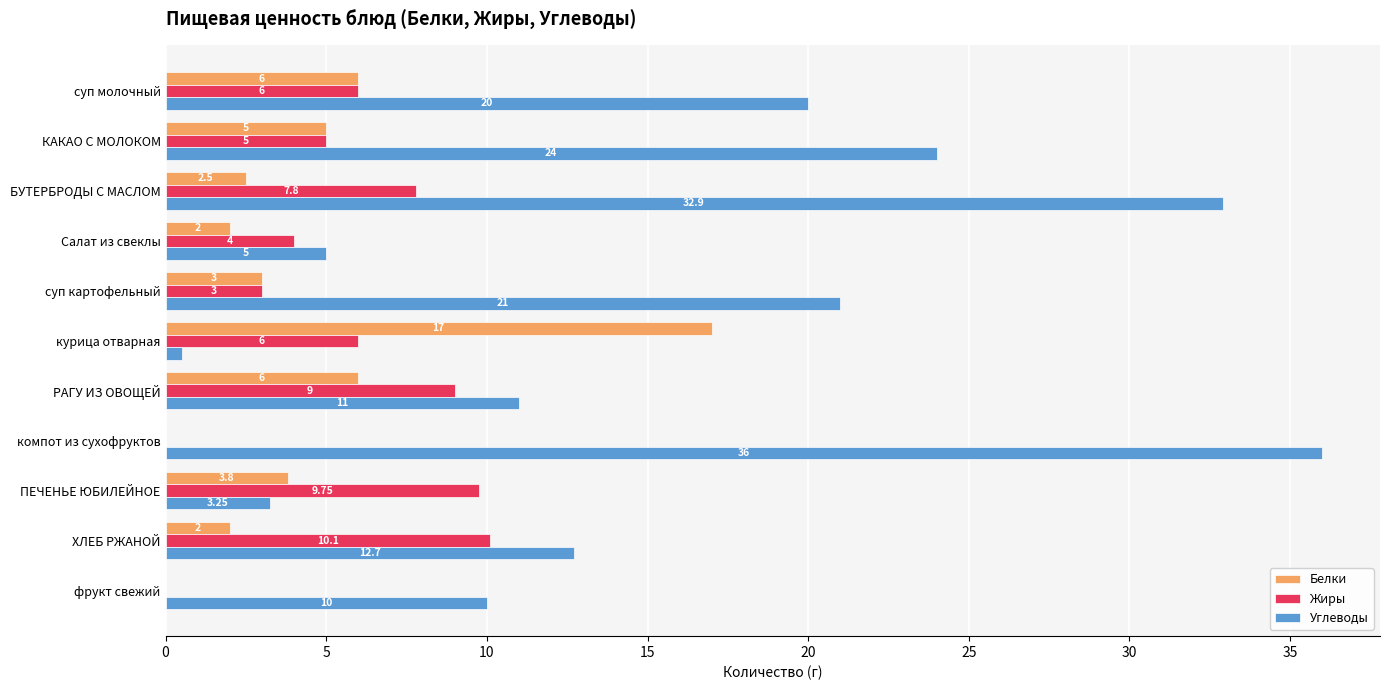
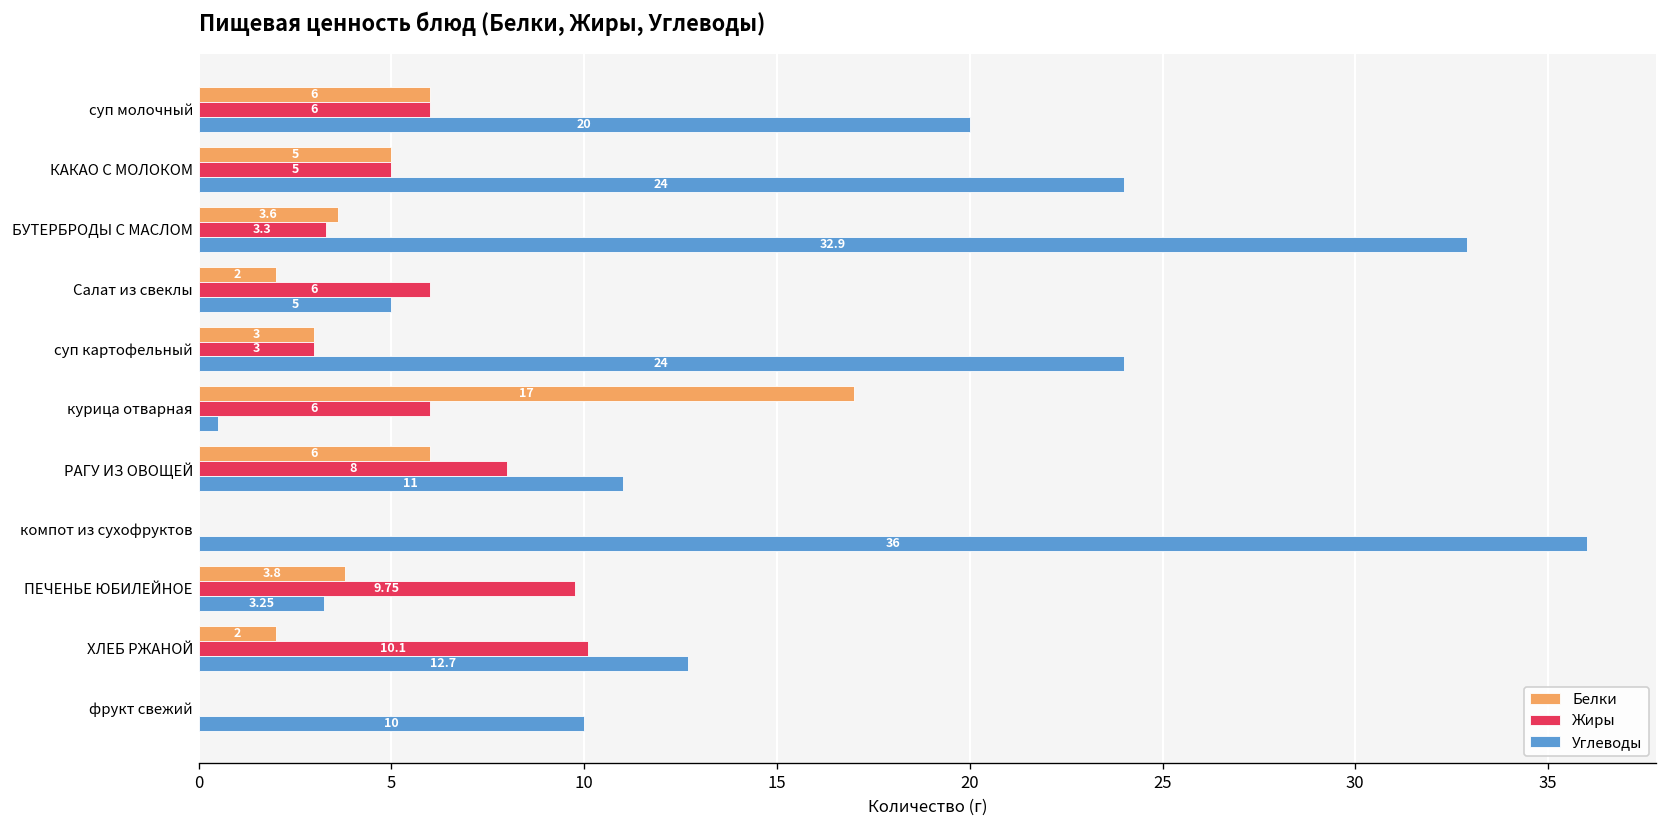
Белки, БУТЕРБРОДЫ С МАСЛОМ: 2.5 -> 3.6
Жиры, БУТЕРБРОДЫ С МАСЛОМ: 7.8 -> 3.3
Жиры, Салат из свеклы: 4 -> 6
Углеводы, суп картофельный: 21 -> 24
Жиры, РАГУ ИЗ ОВОЩЕЙ: 9 -> 8
